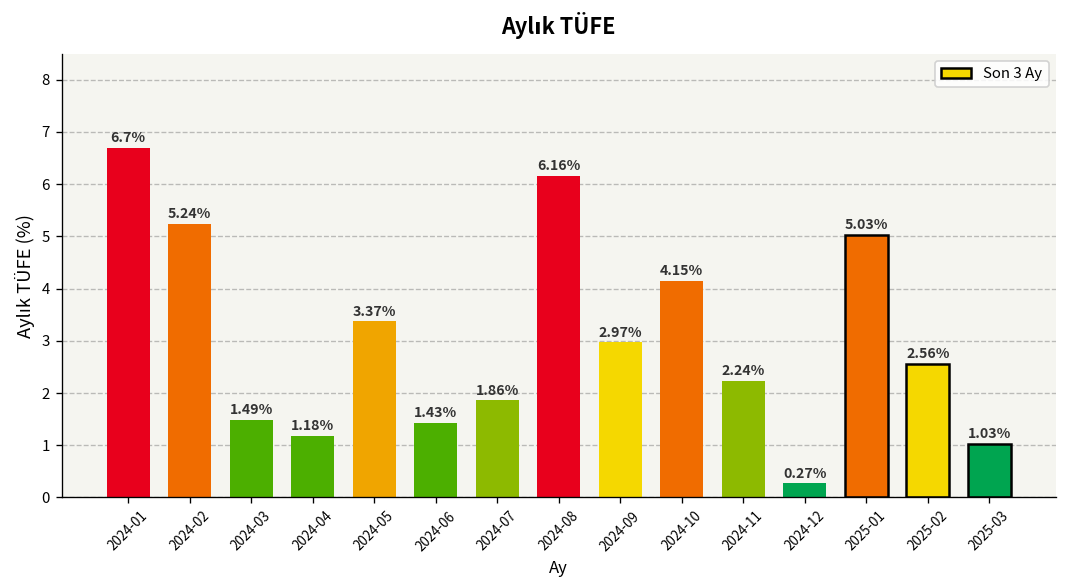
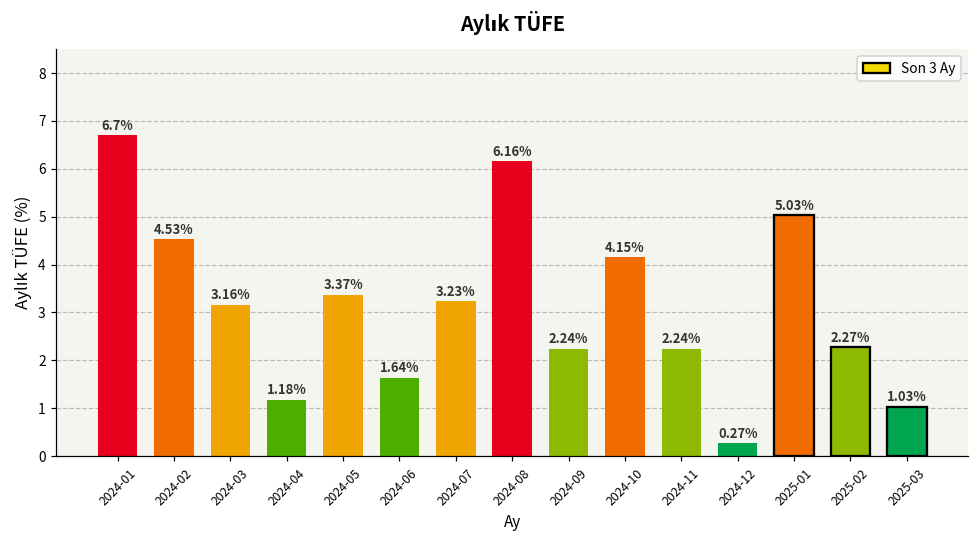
2024-02: 5.24% -> 4.53%
2024-03: 1.49% -> 3.16%
2024-06: 1.43% -> 1.64%
2024-07: 1.86% -> 3.23%
2024-09: 2.97% -> 2.24%
2025-02: 2.56% -> 2.27%
